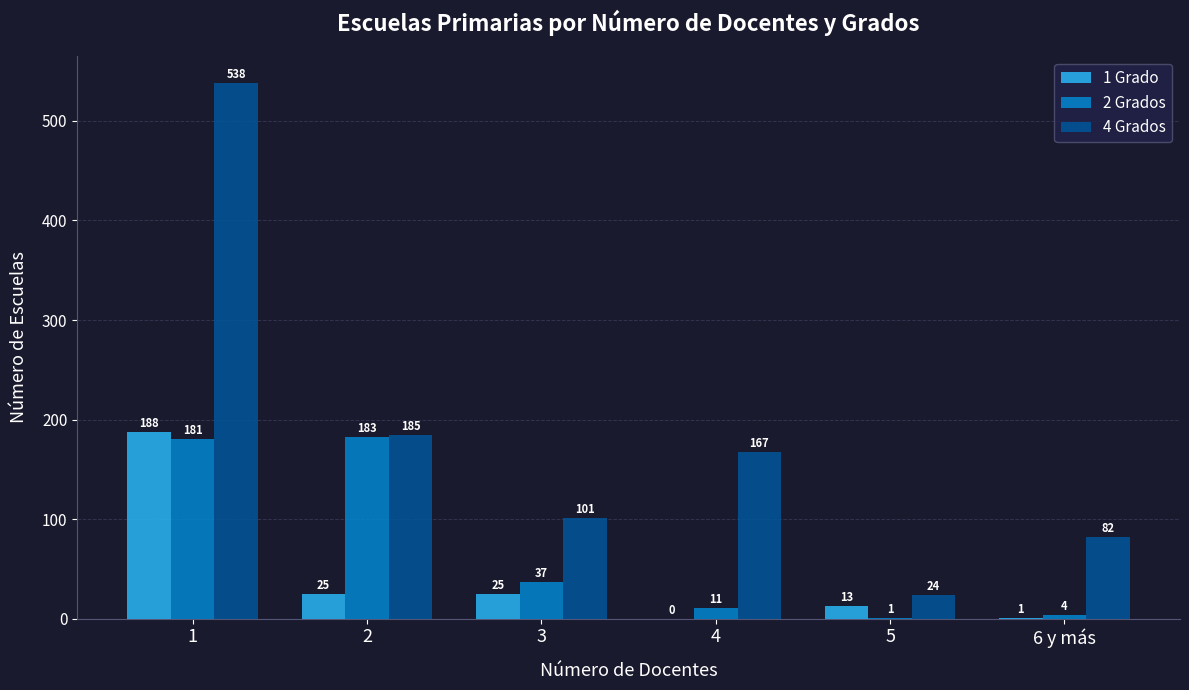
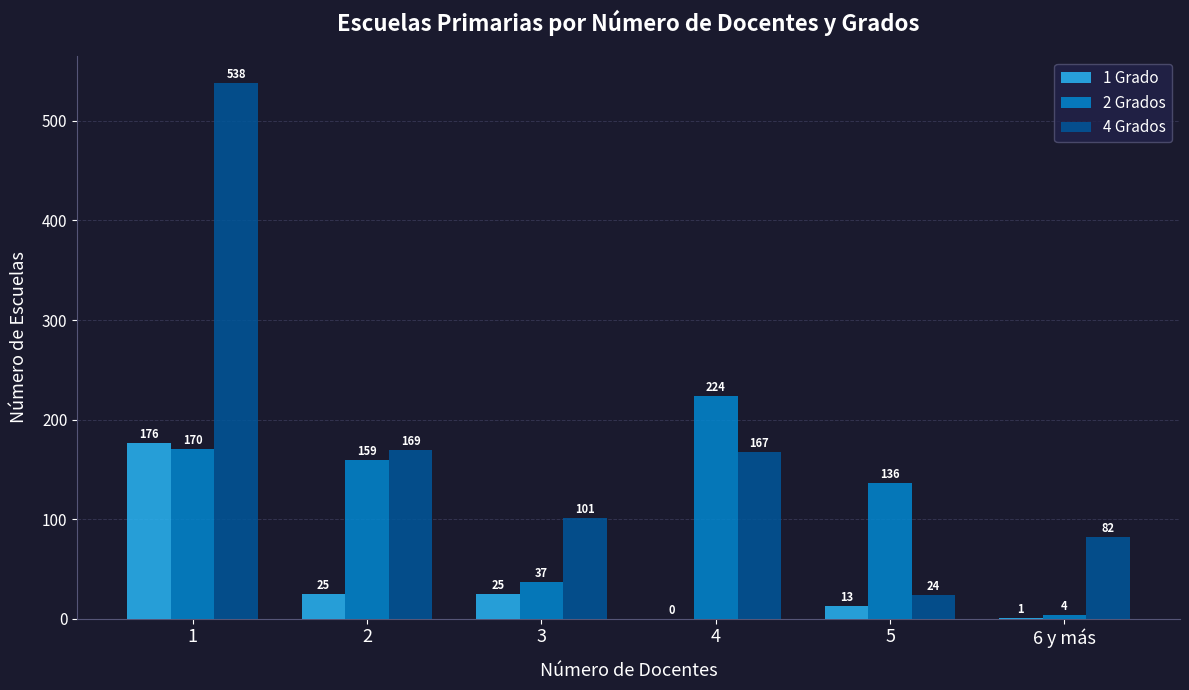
1 Grado, 1: 188 -> 176
2 Grados, 1: 181 -> 170
2 Grados, 2: 183 -> 159
4 Grados, 2: 185 -> 169
2 Grados, 4: 11 -> 224
2 Grados, 5: 1 -> 136
